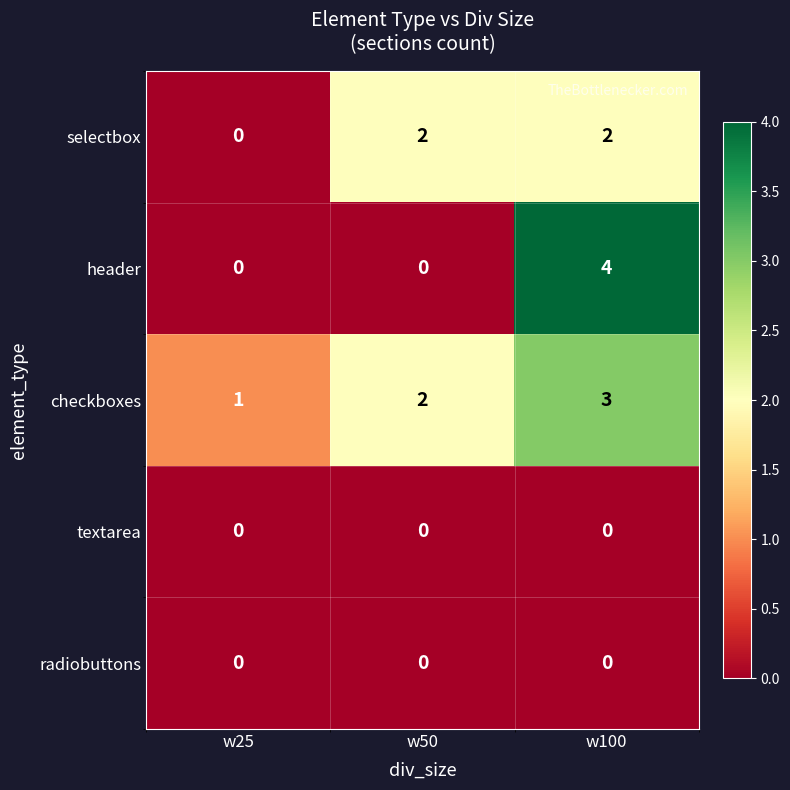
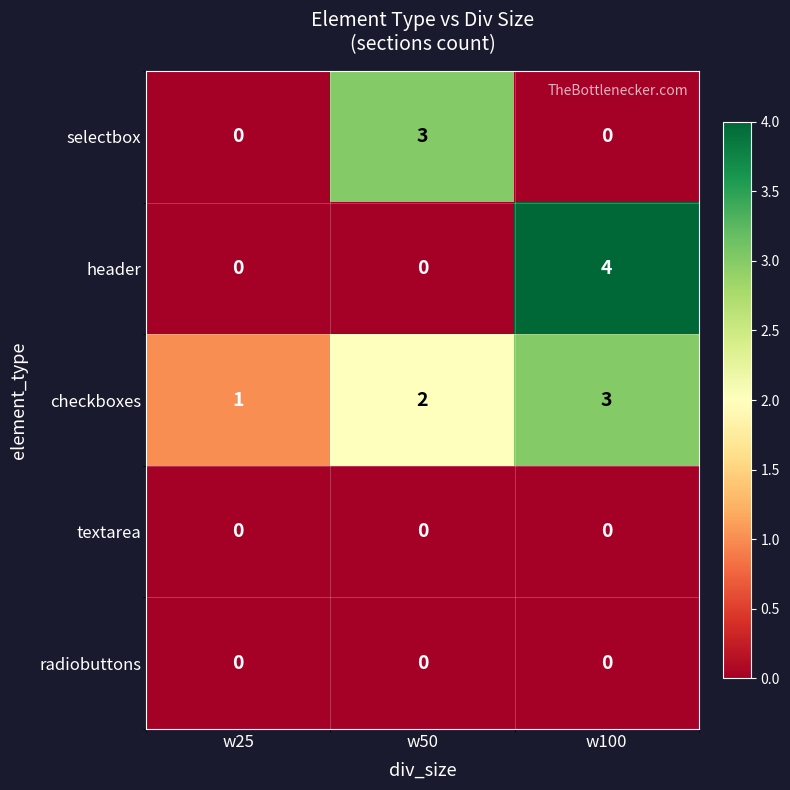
selectbox, w50: 2 -> 3
selectbox, w100: 2 -> 0
